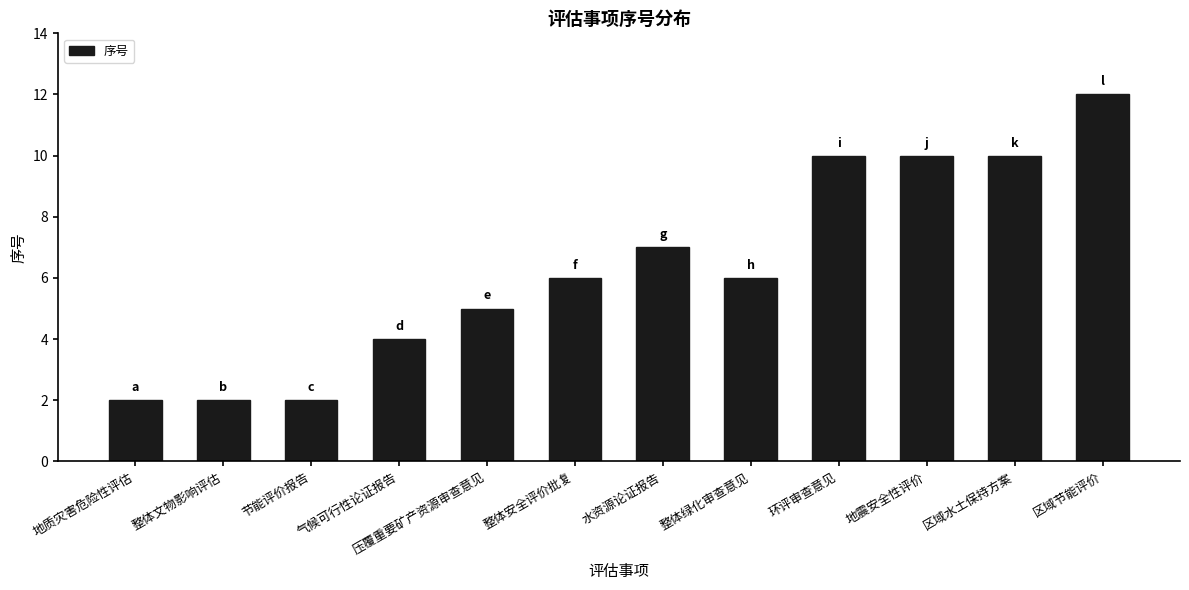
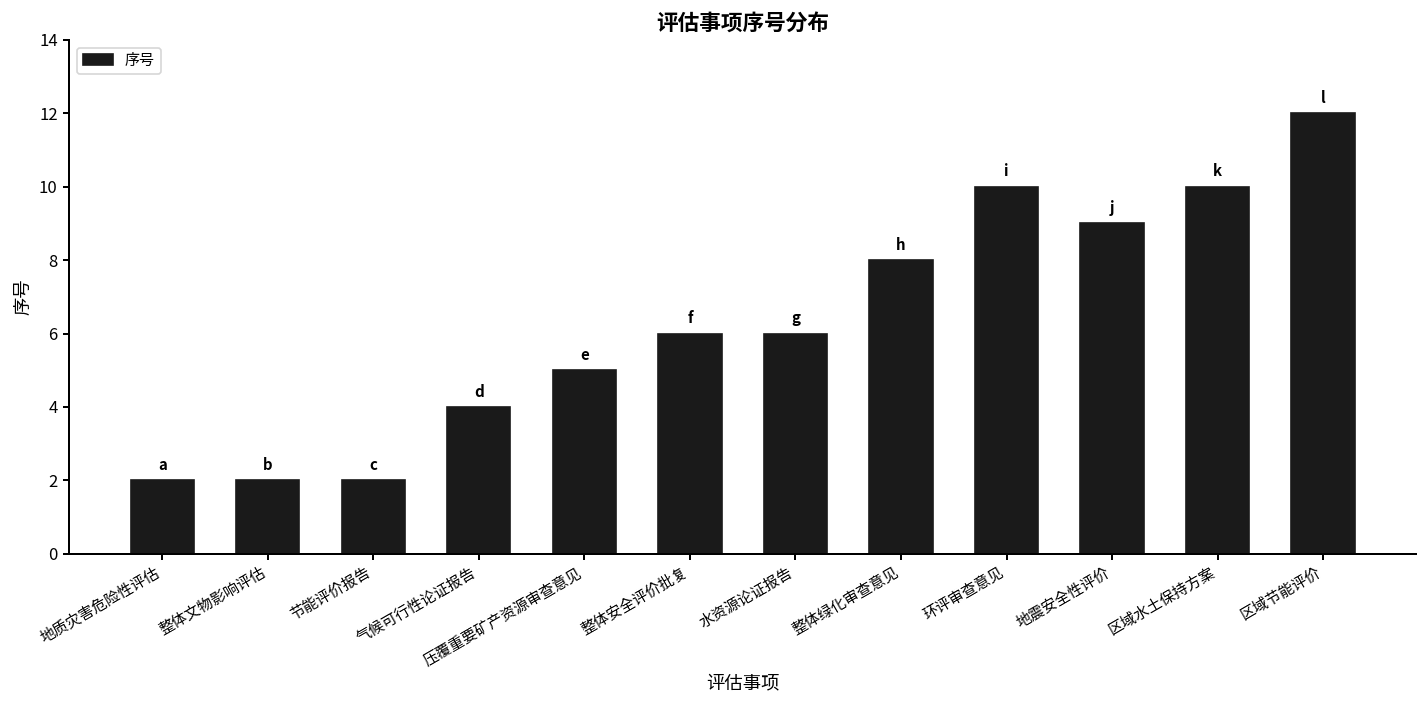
水资源论证报告: 7 -> 6
整体绿化审查意见: 6 -> 8
地震安全性评价: 10 -> 9
